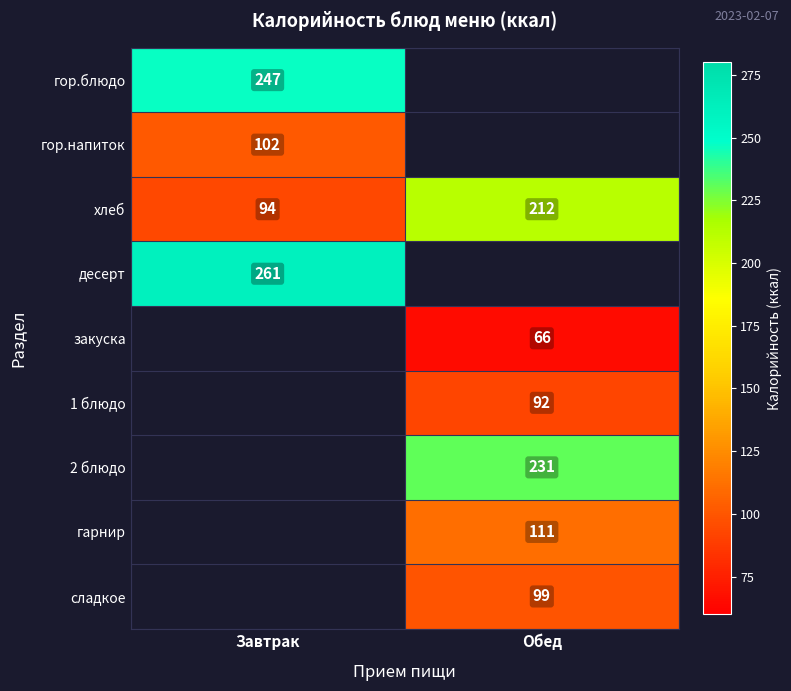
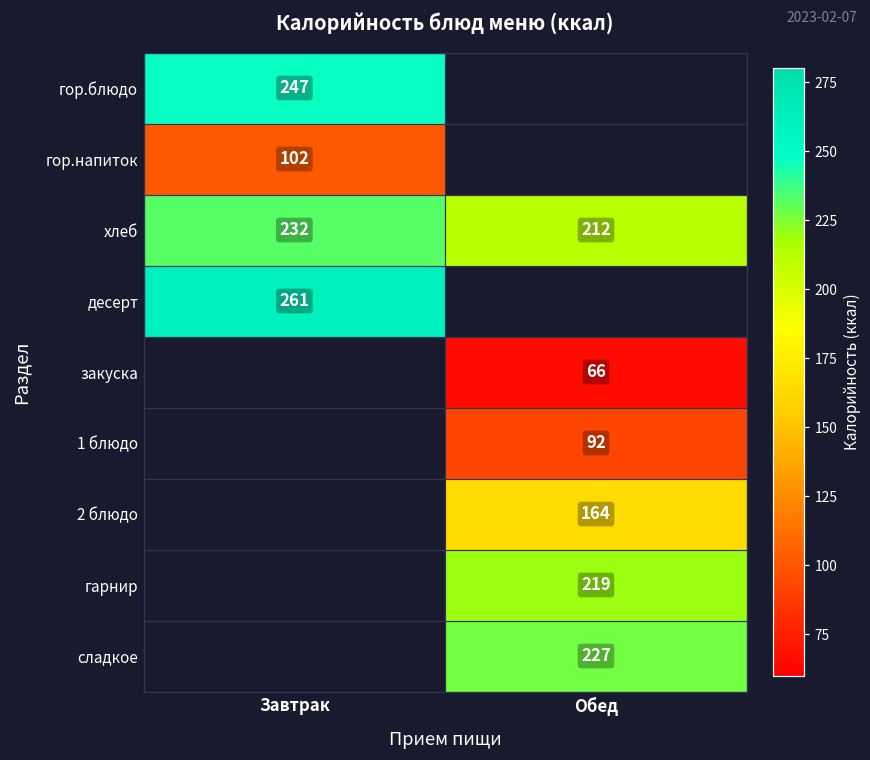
хлеб, Завтрак: 94 -> 232
2 блюдо, Обед: 231 -> 164
гарнир, Обед: 111 -> 219
сладкое, Обед: 99 -> 227
